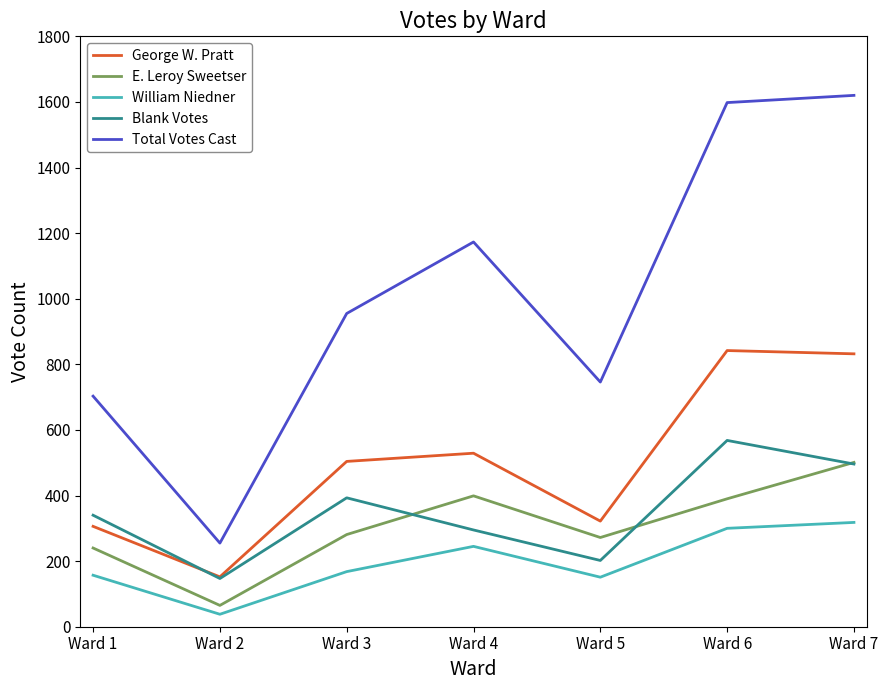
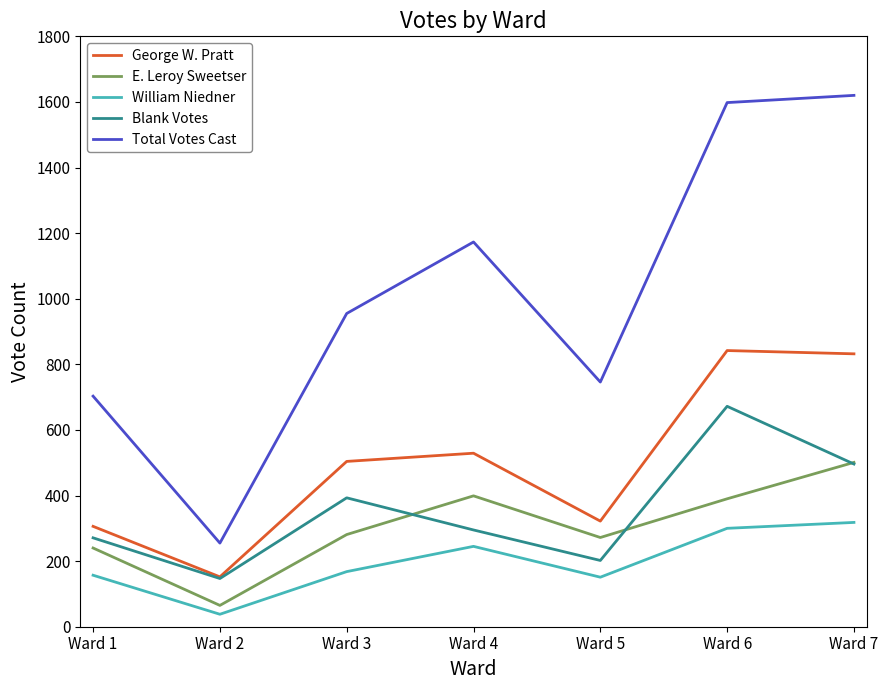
Blank Votes, Ward 1: 340 -> 270
Blank Votes, Ward 6: 570 -> 670
